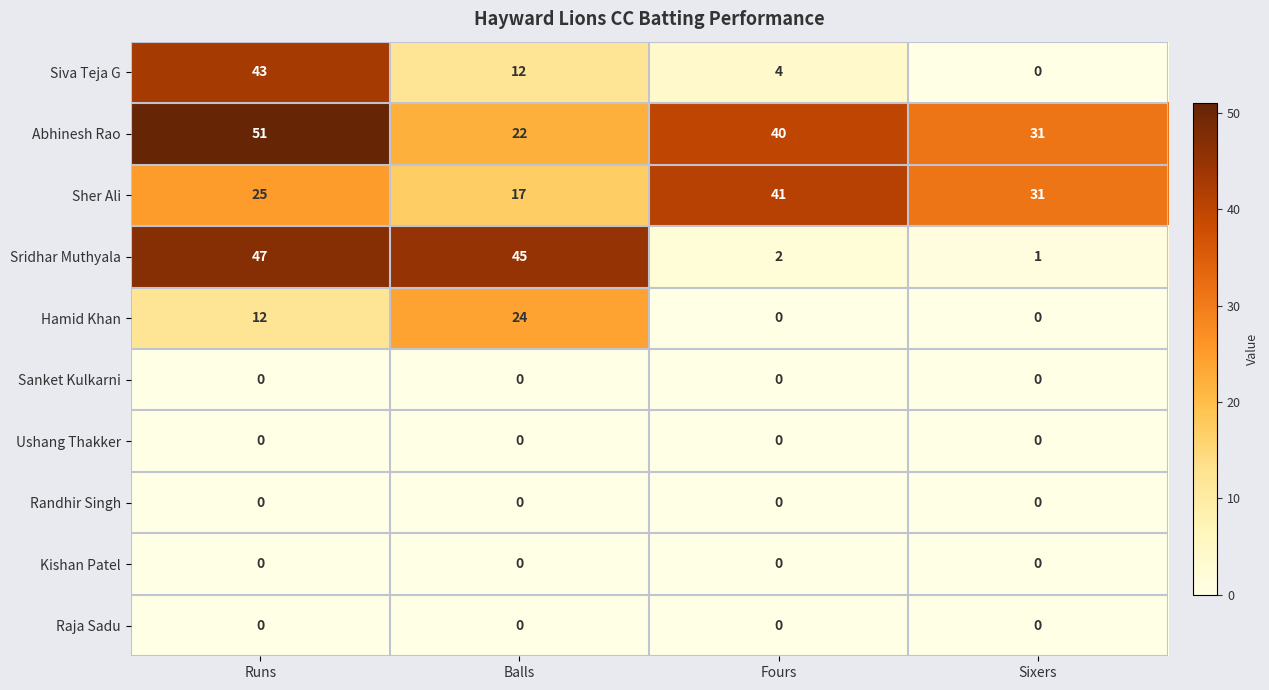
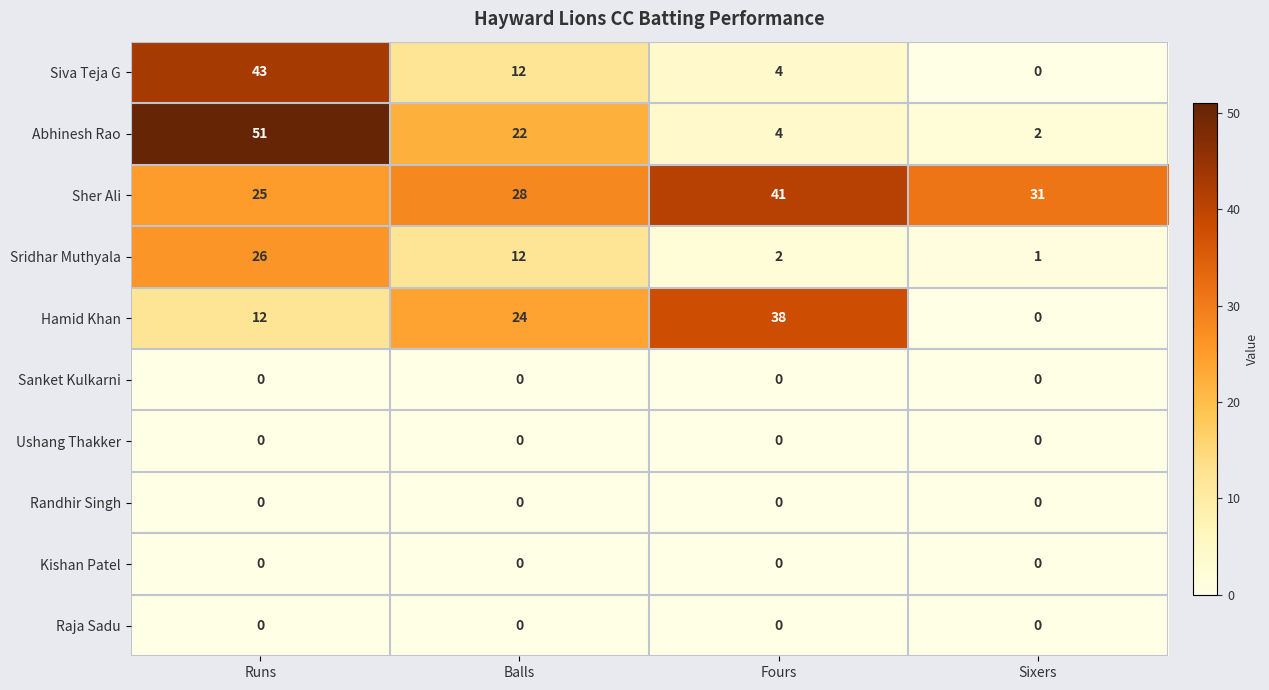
Abhinesh Rao, Fours: 40 -> 4
Abhinesh Rao, Sixers: 31 -> 2
Sher Ali, Balls: 17 -> 28
Sridhar Muthyala, Runs: 47 -> 26
Sridhar Muthyala, Balls: 45 -> 12
Hamid Khan, Fours: 0 -> 38
